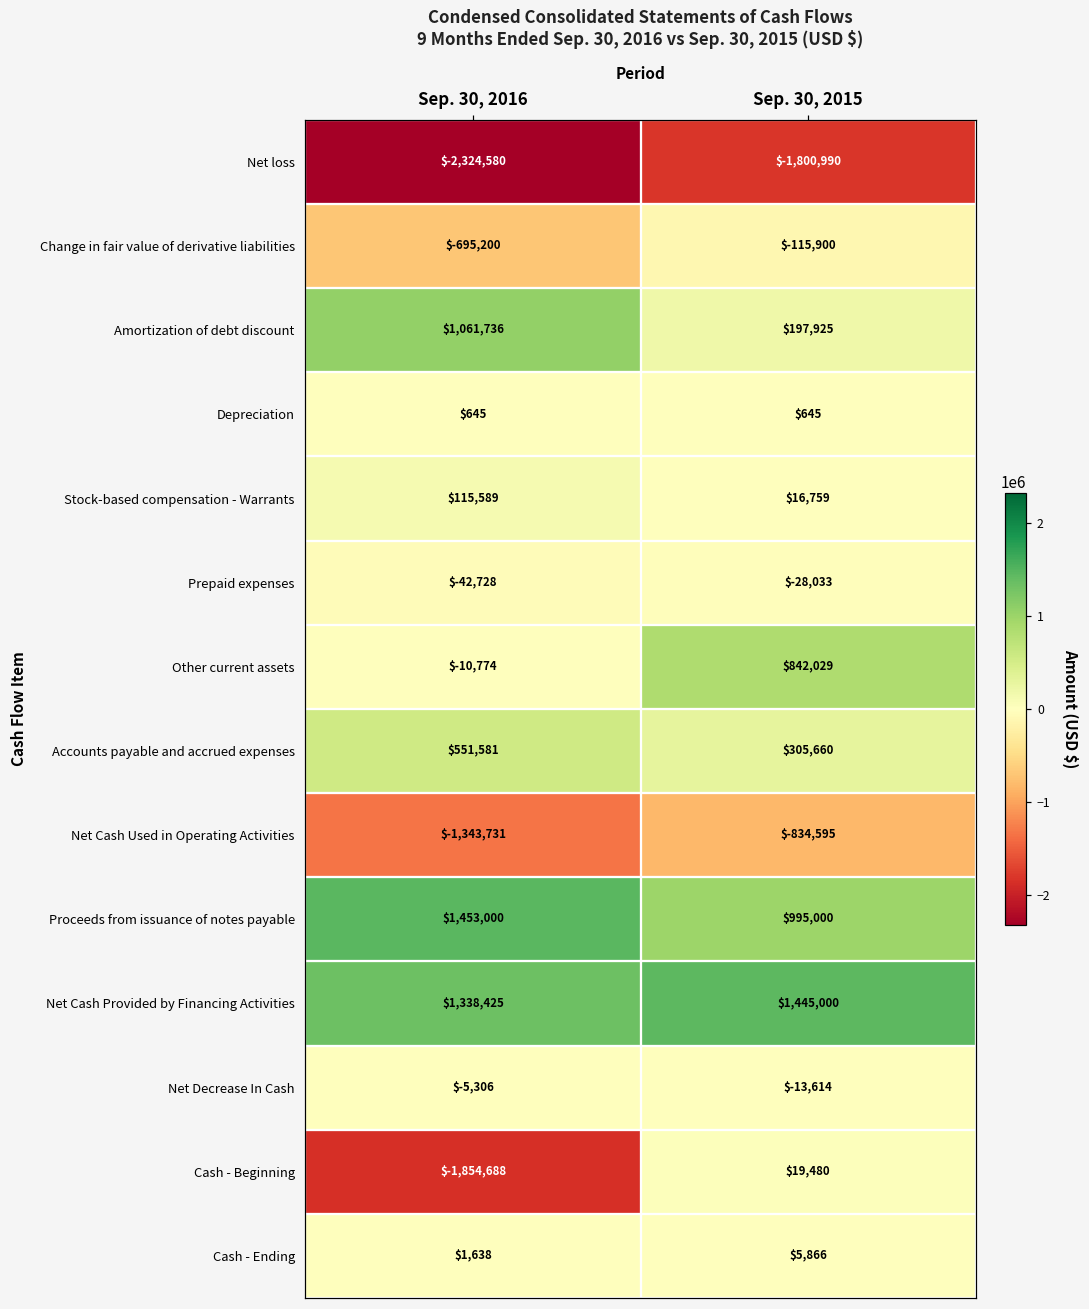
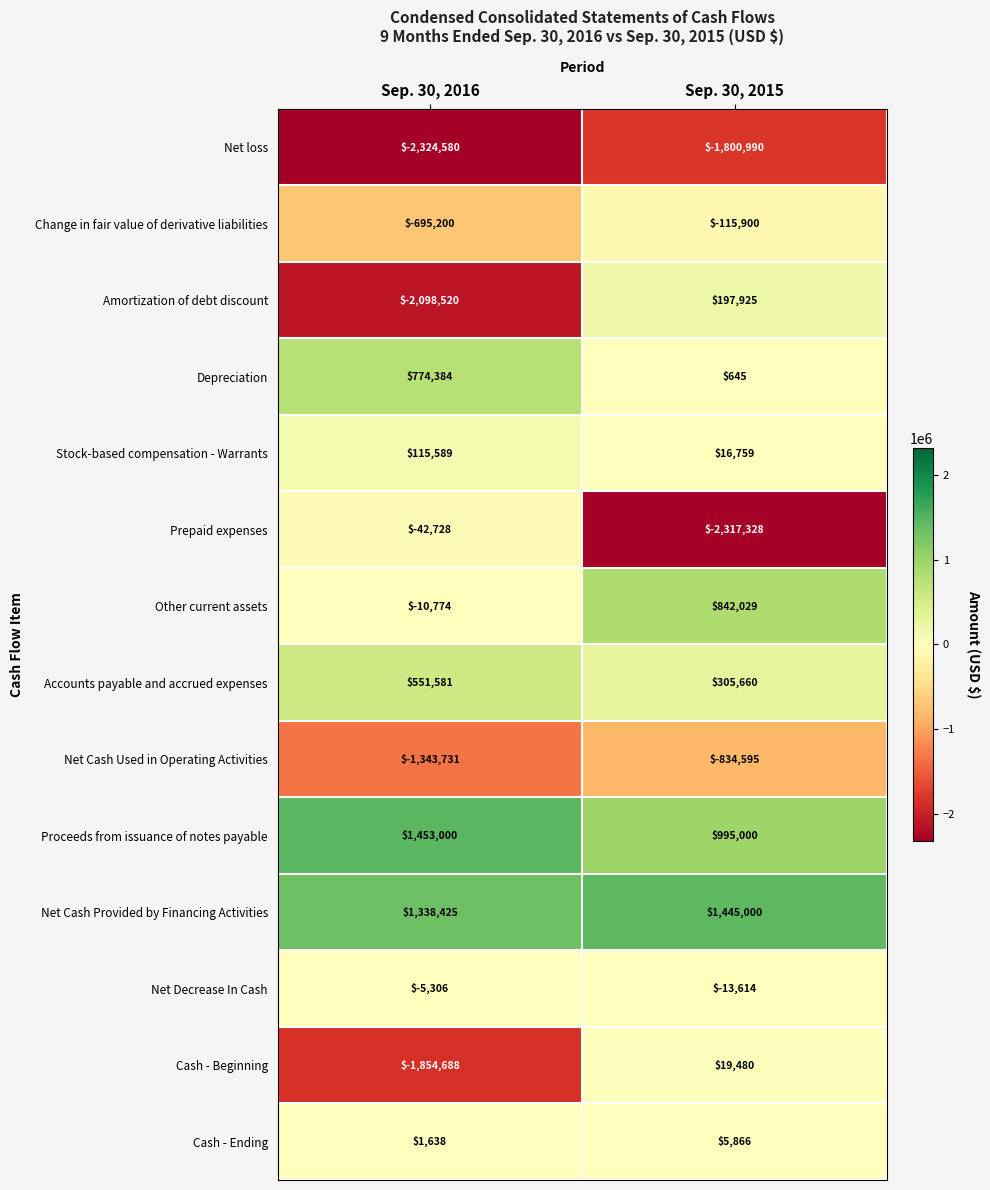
Amortization of debt discount, Sep. 30, 2016: $1,061,736 -> $-2,098,520
Depreciation, Sep. 30, 2016: $645 -> $774,384
Prepaid expenses, Sep. 30, 2015: $-28,033 -> $-2,317,328
